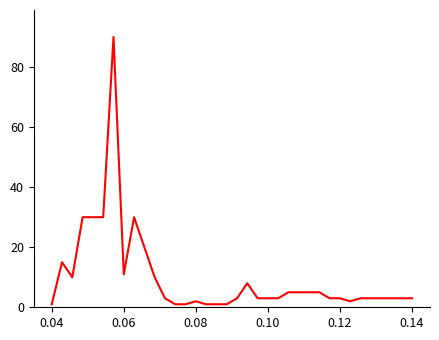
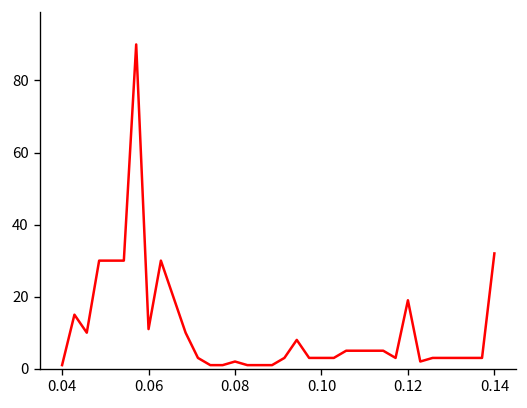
0.12: 3 -> 19
0.14: 3 -> 32
